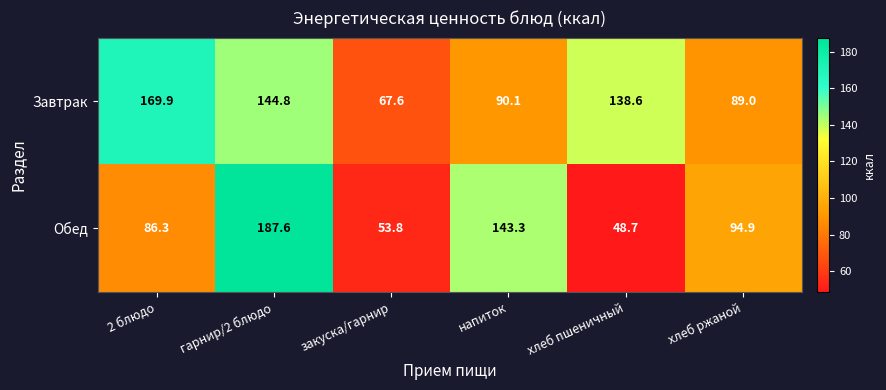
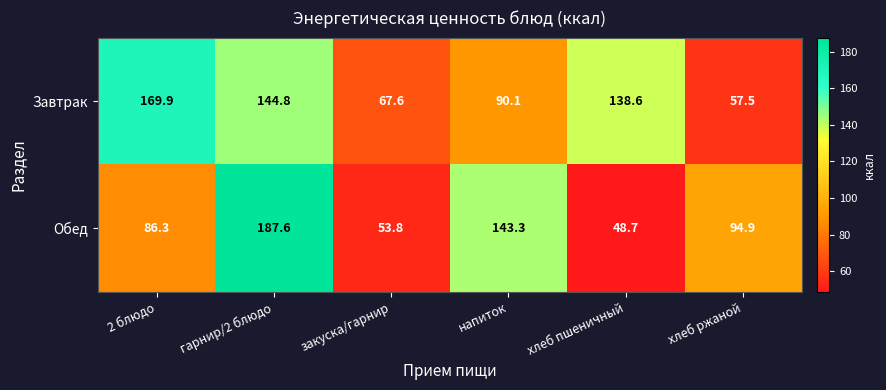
Завтрак, хлеб ржаной: 89.0 -> 57.5
